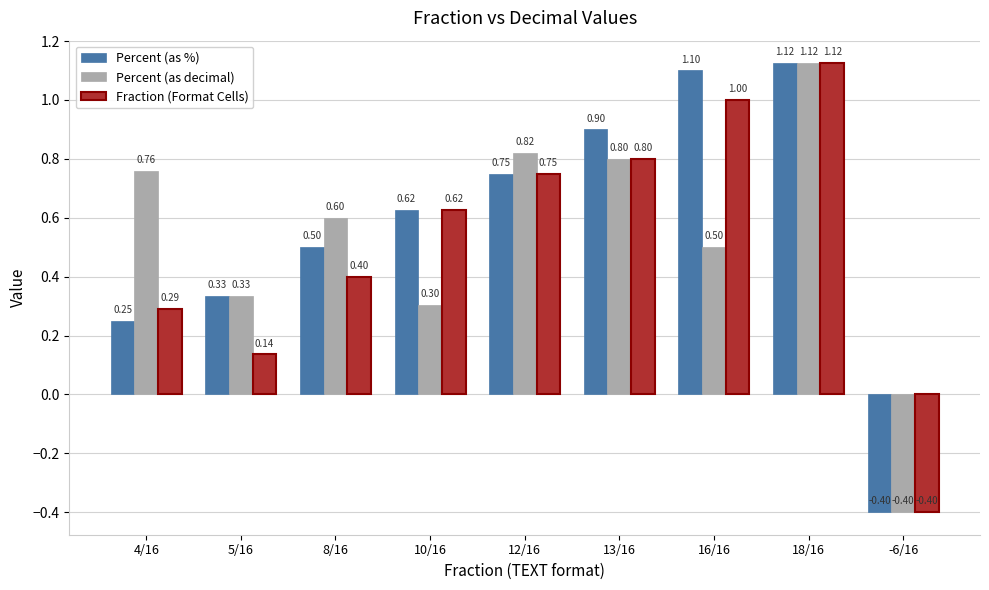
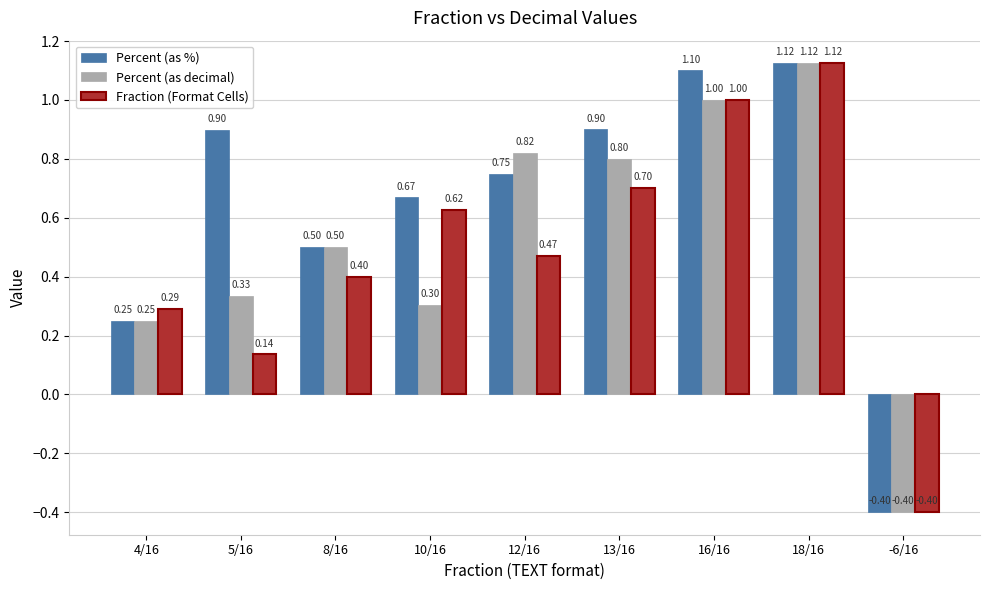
Percent (as decimal), 4/16: 0.76 -> 0.25
Percent (as %), 5/16: 0.33 -> 0.90
Percent (as decimal), 8/16: 0.60 -> 0.50
Percent (as %), 10/16: 0.62 -> 0.67
Fraction (Format Cells), 12/16: 0.75 -> 0.47
Fraction (Format Cells), 13/16: 0.80 -> 0.70
Percent (as decimal), 16/16: 0.50 -> 1.00
